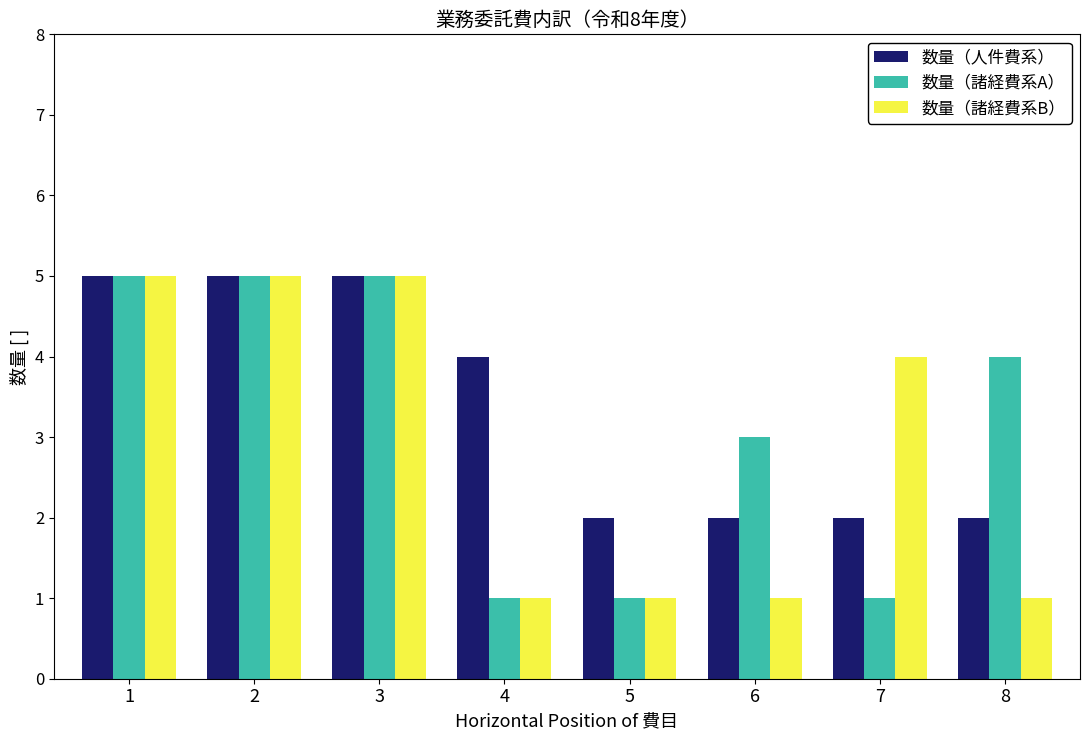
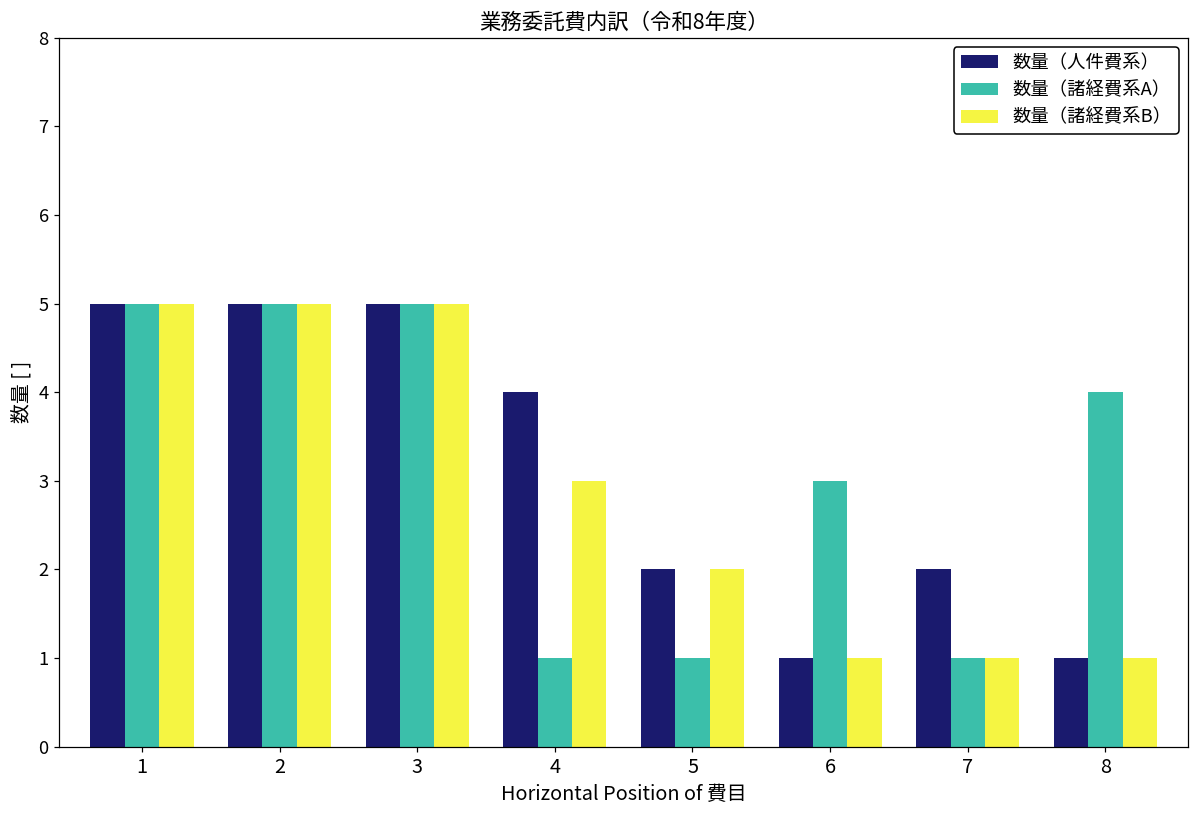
数量（諸経費系B）, 4: 1 -> 3
数量（諸経費系B）, 5: 1 -> 2
数量（人件費系）, 6: 2 -> 1
数量（諸経費系B）, 7: 4 -> 1
数量（人件費系）, 8: 2 -> 1
